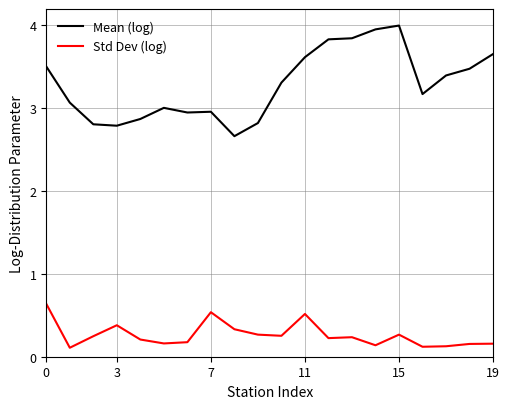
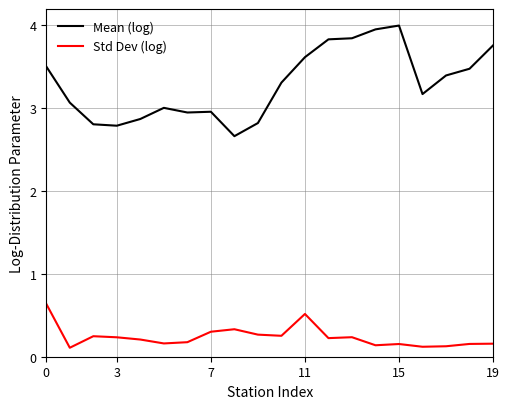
Std Dev (log), 3: 0.4 -> 0.2
Std Dev (log), 7: 0.5 -> 0.3
Std Dev (log), 15: 0.3 -> 0.2
Mean (log), 19: 3.6 -> 3.7
